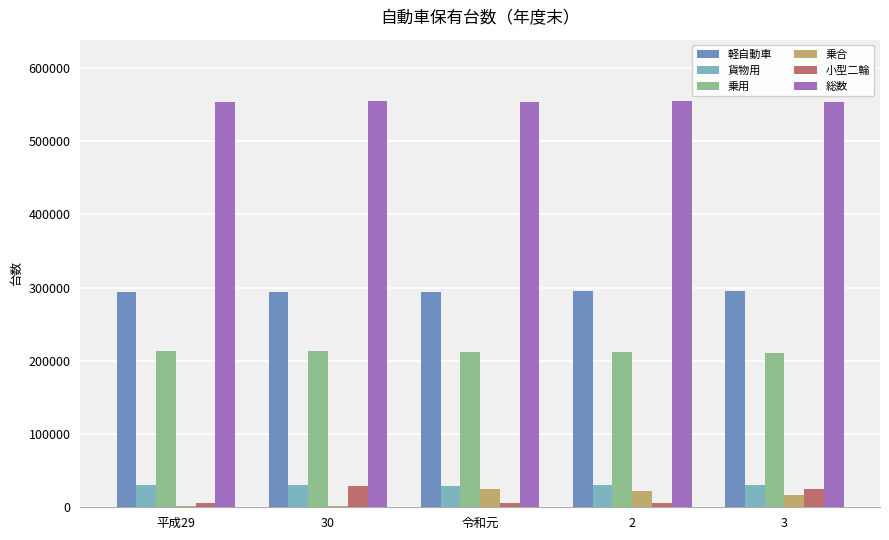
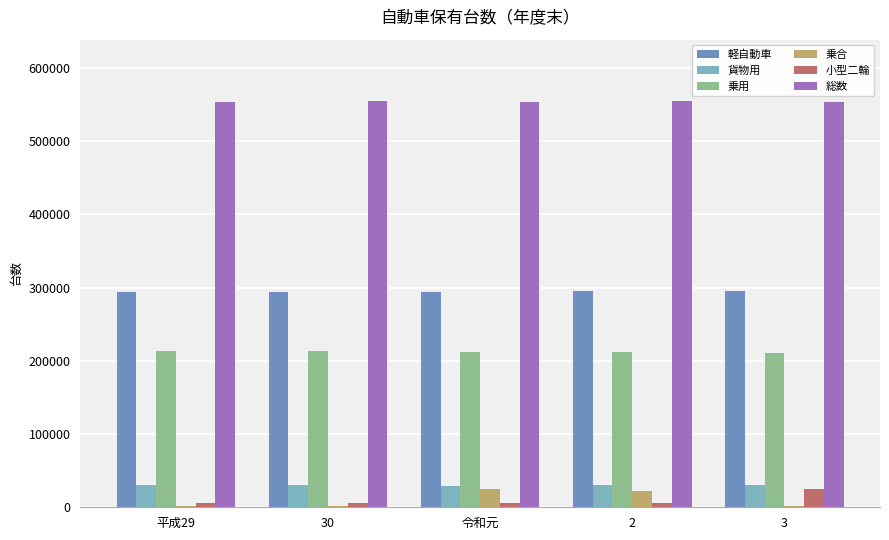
小型二輪, 30: 30000 -> 10000
乗合, 3: 20000 -> 0
